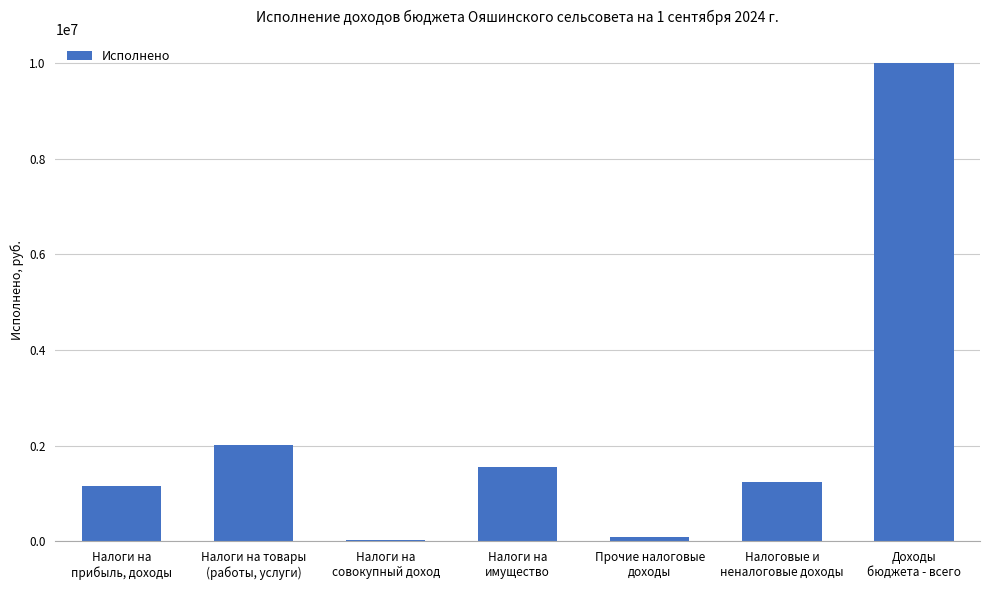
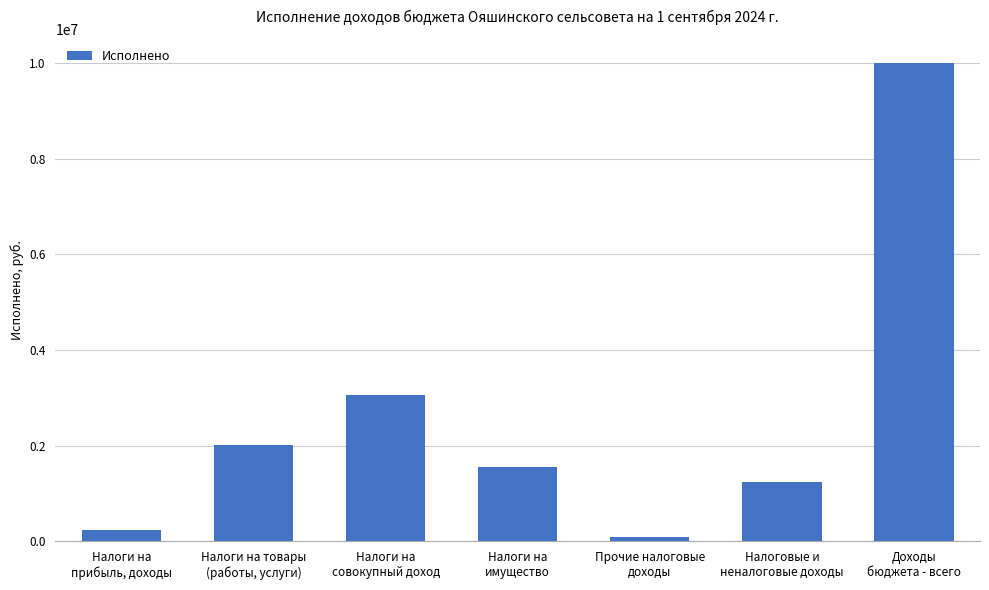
Налоги на прибыль, доходы: 1200000 -> 200000
Налоги на совокупный доход: 0 -> 3100000
